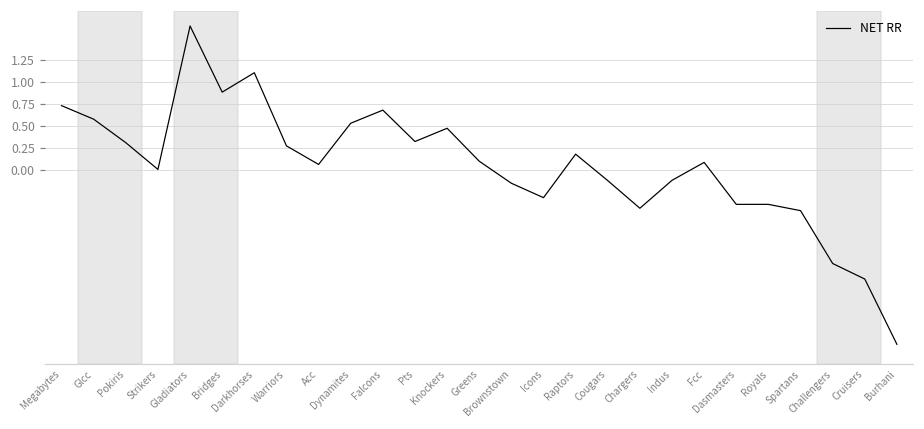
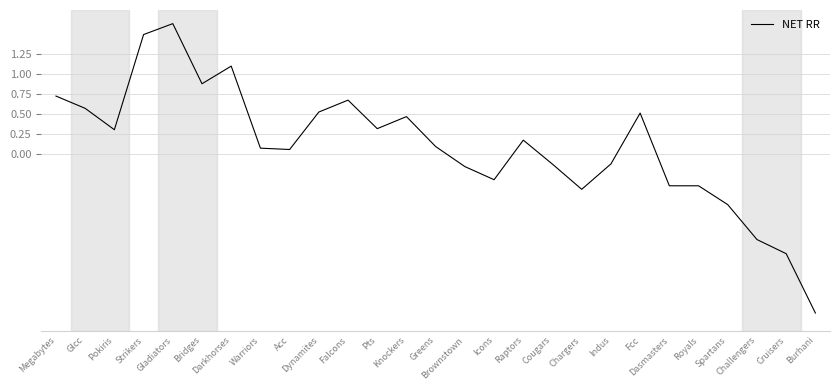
Strikers: 0.0 -> 1.5
Warriors: 0.3 -> 0.1
Fcc: 0.1 -> 0.5
Spartans: -0.5 -> -0.6
